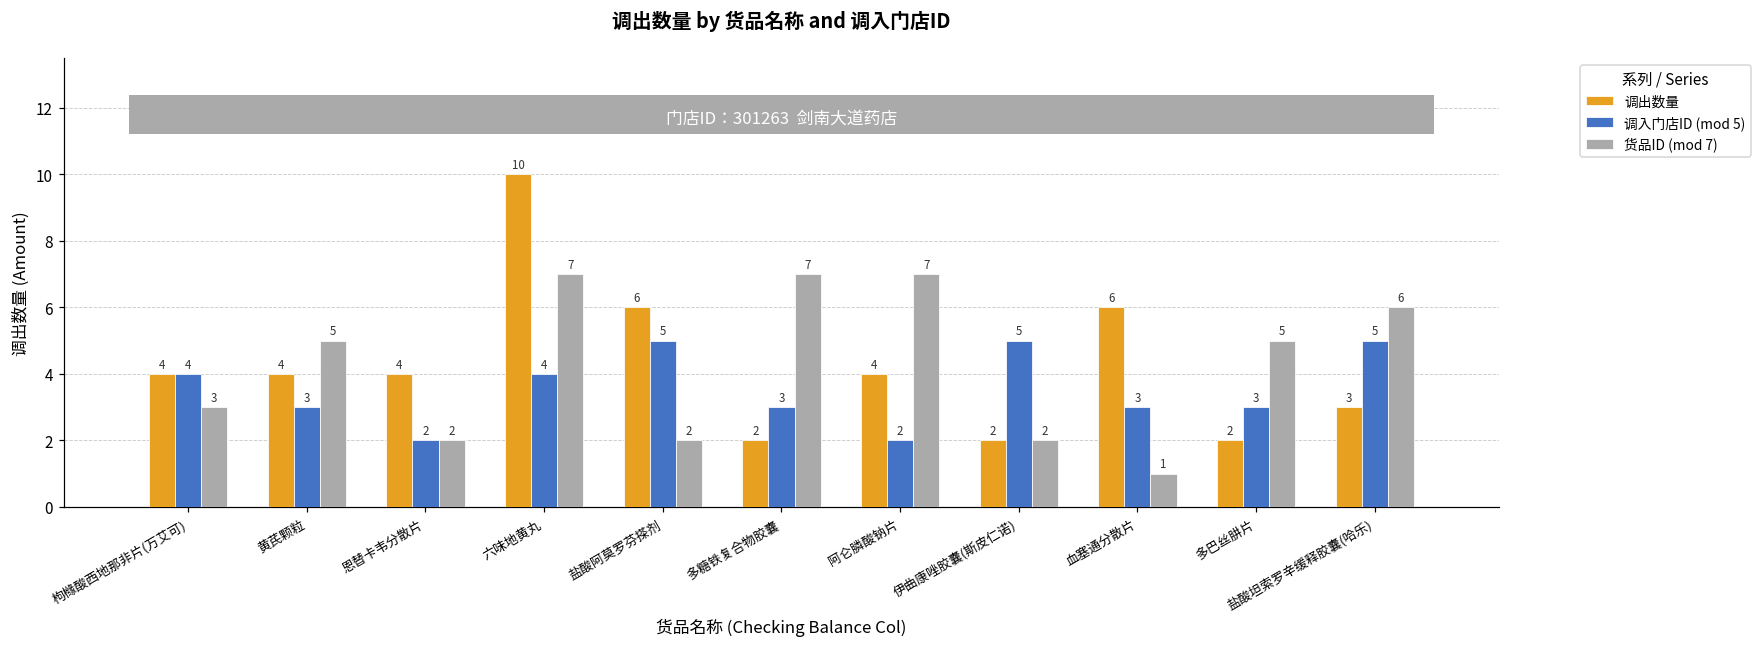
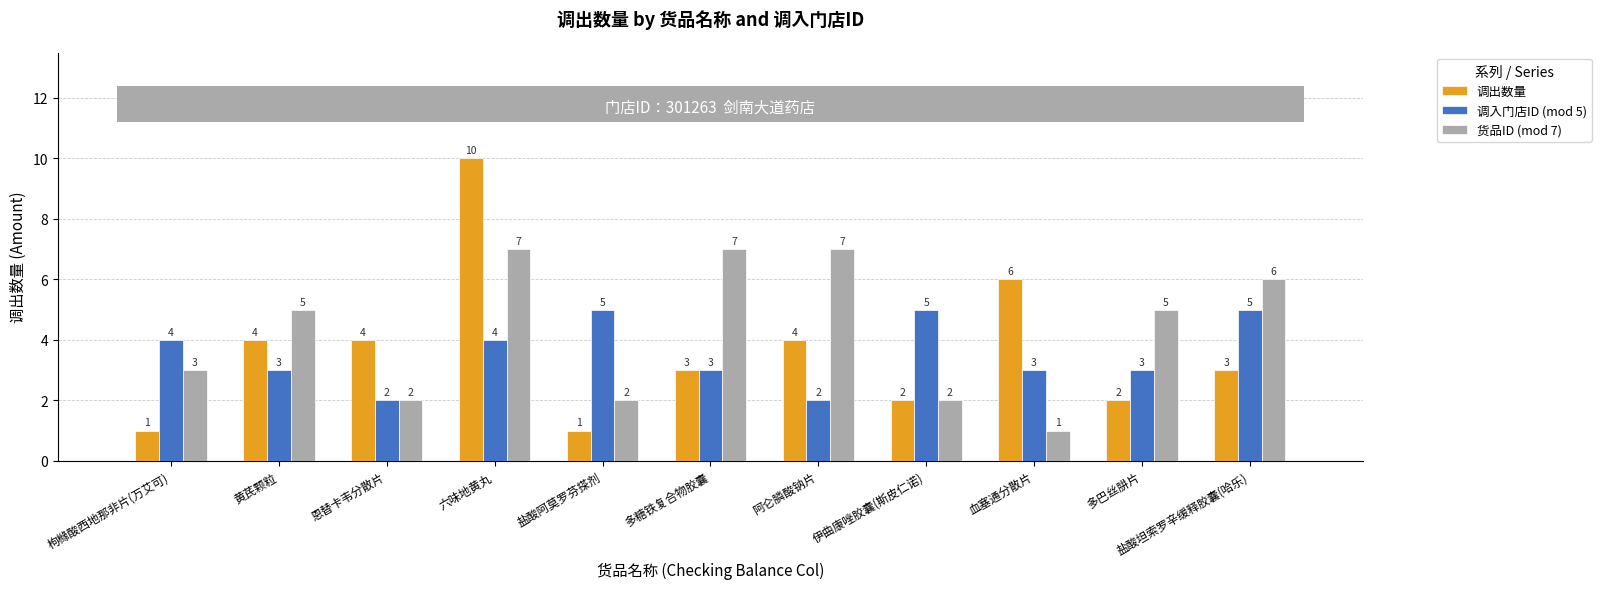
调出数量, 枸橼酸西地那非片(万艾可): 4 -> 1
调出数量, 盐酸阿莫罗芬搽剂: 6 -> 1
调出数量, 多糖铁复合物胶囊: 2 -> 3
